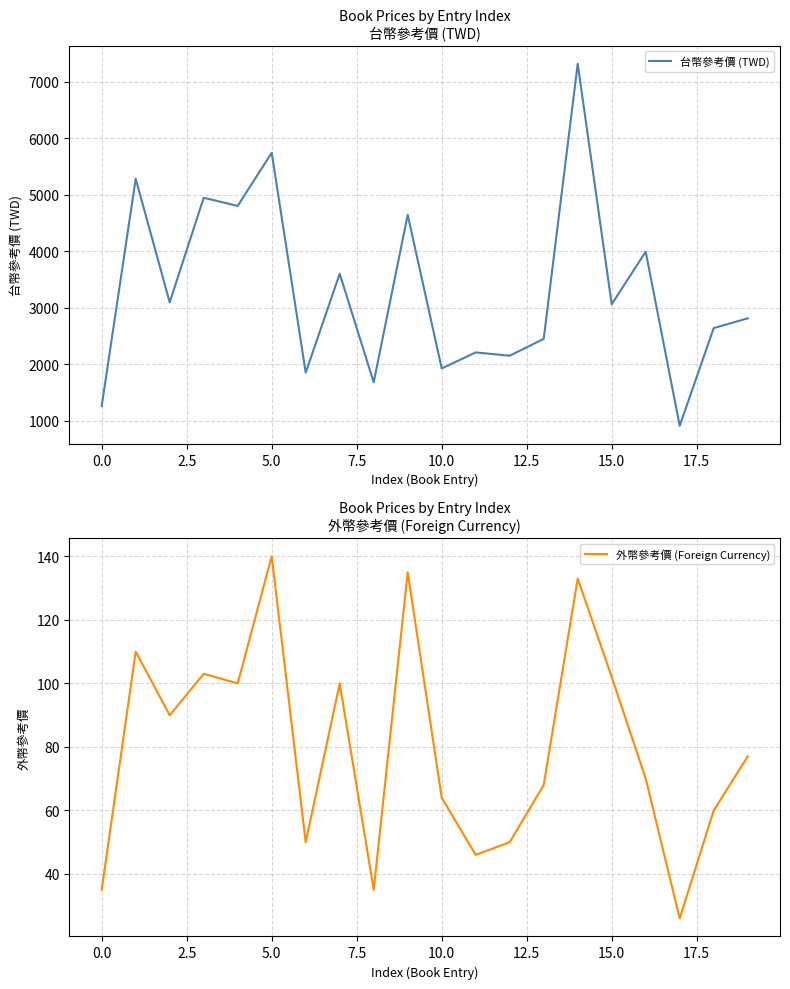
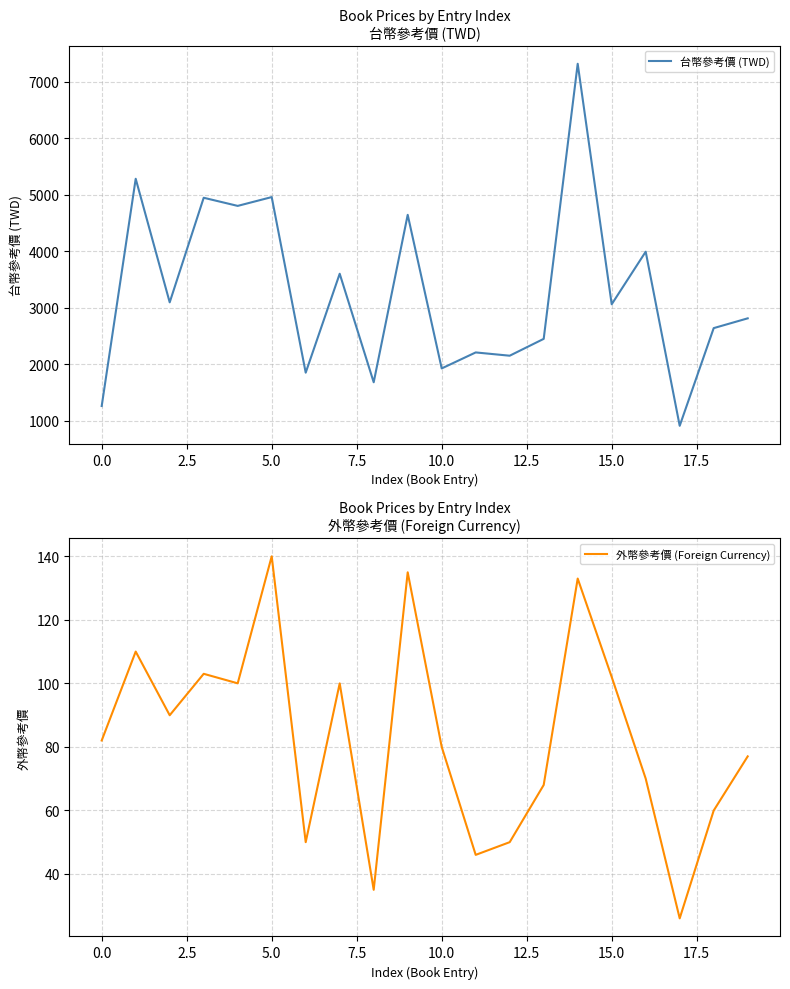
Book Prices by Entry Index 台幣參考價 (TWD), 5.0: 5700 -> 5000
Book Prices by Entry Index 外幣參考價 (Foreign Currency), 0.0: 35 -> 82
Book Prices by Entry Index 外幣參考價 (Foreign Currency), 10.0: 64 -> 80
